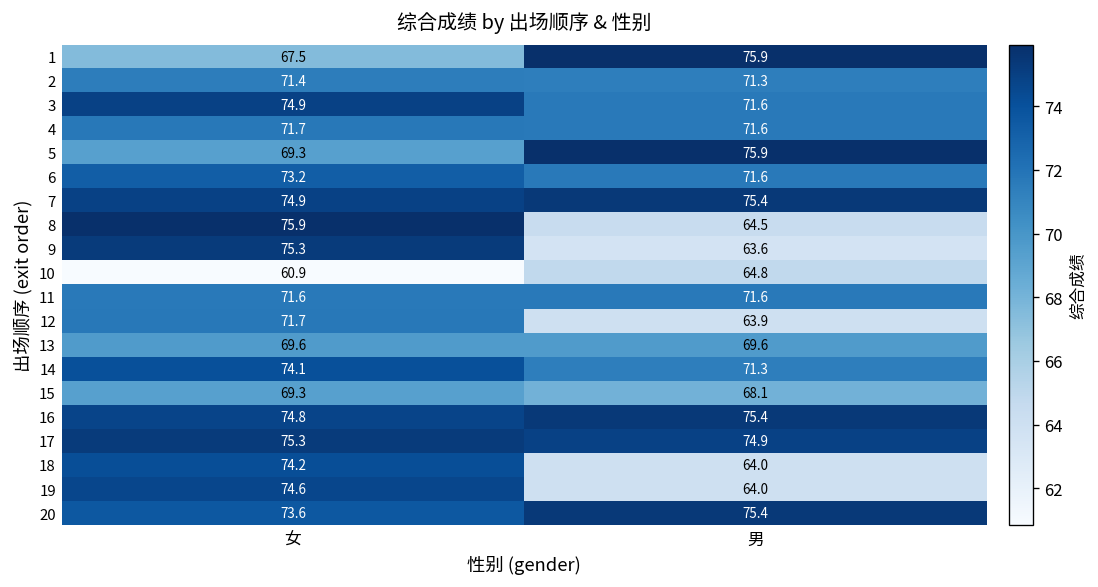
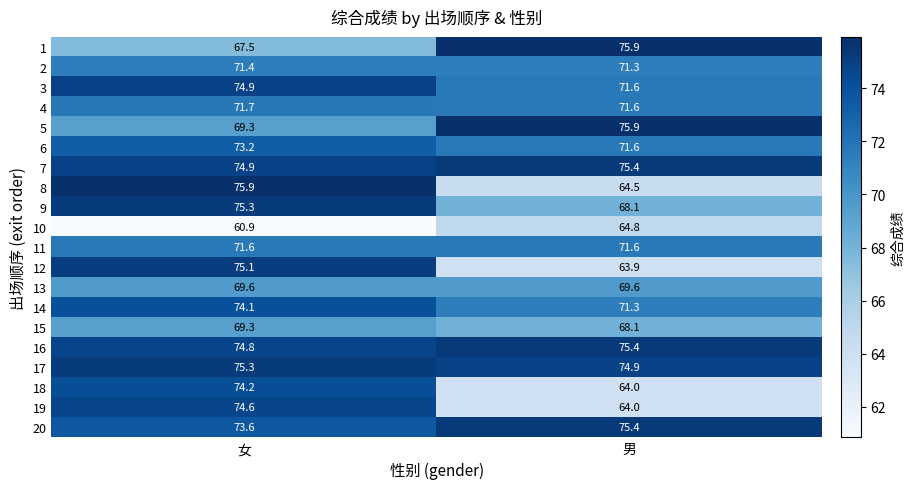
9, 男: 63.6 -> 68.1
12, 女: 71.7 -> 75.1
